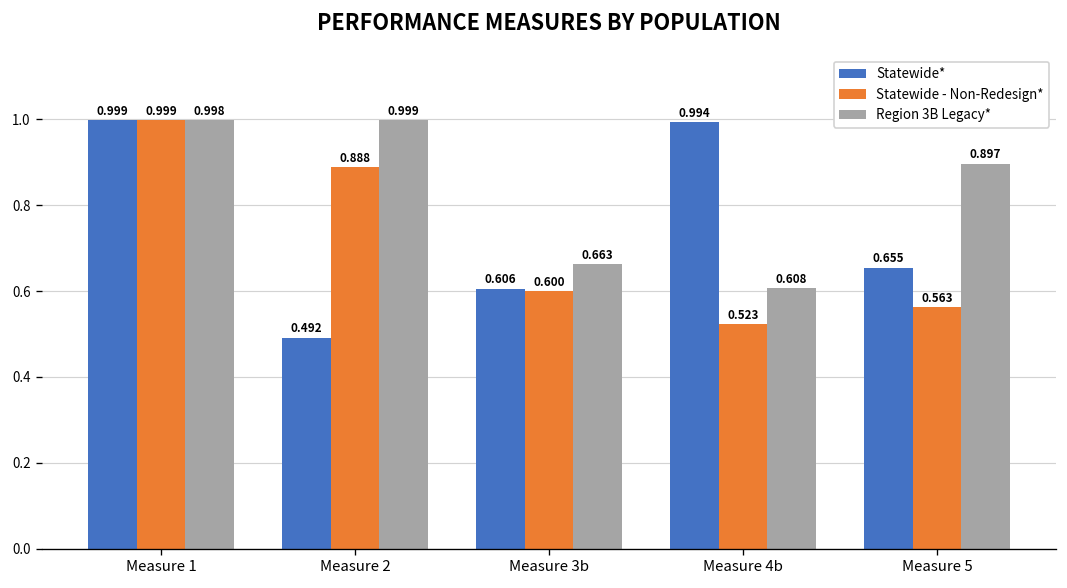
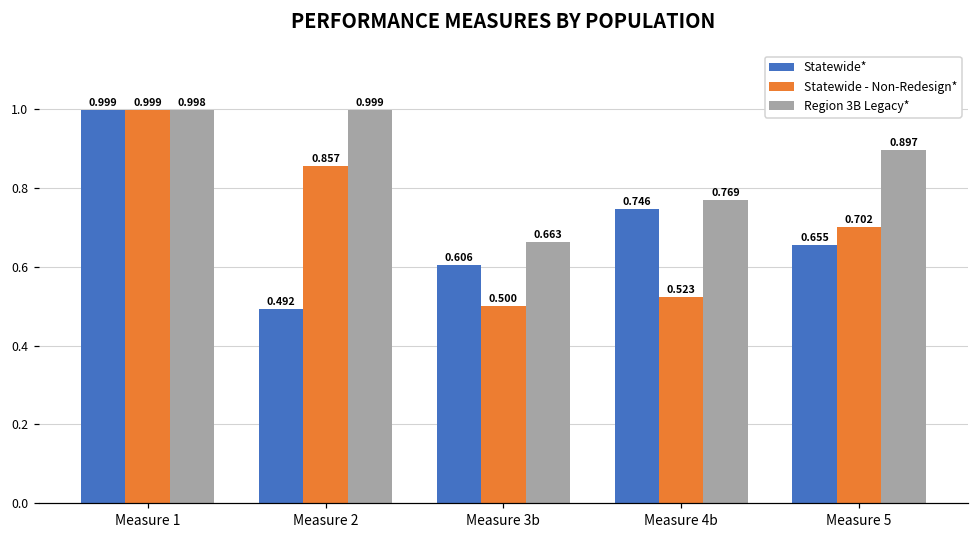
Statewide - Non-Redesign*, Measure 2: 0.888 -> 0.857
Statewide - Non-Redesign*, Measure 3b: 0.600 -> 0.500
Statewide*, Measure 4b: 0.994 -> 0.746
Region 3B Legacy*, Measure 4b: 0.608 -> 0.769
Statewide - Non-Redesign*, Measure 5: 0.563 -> 0.702
